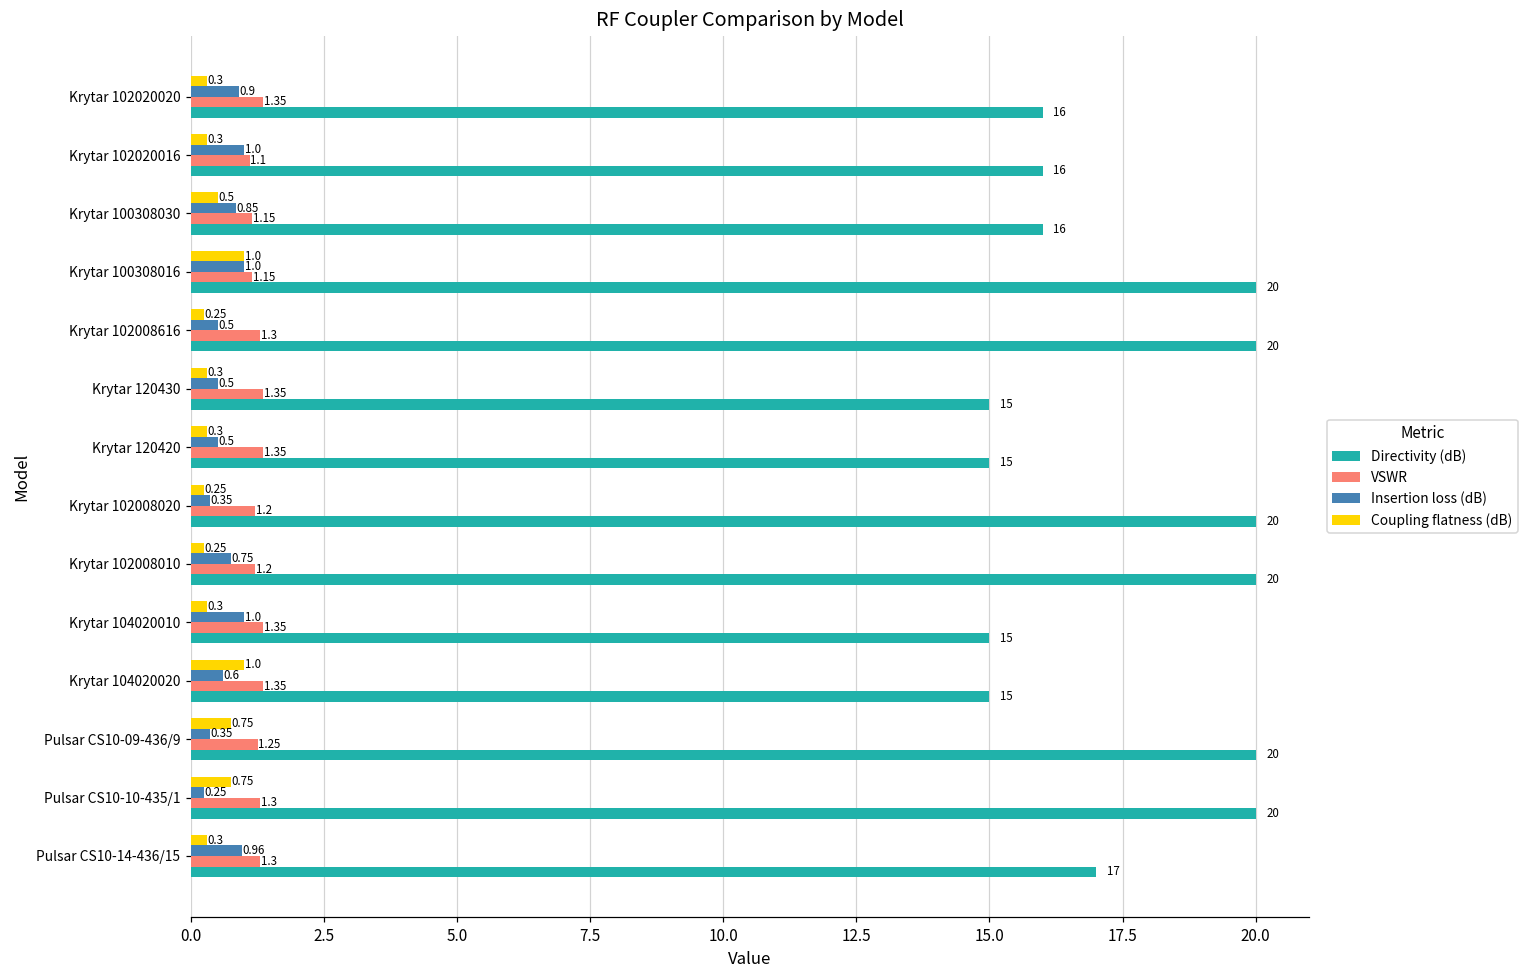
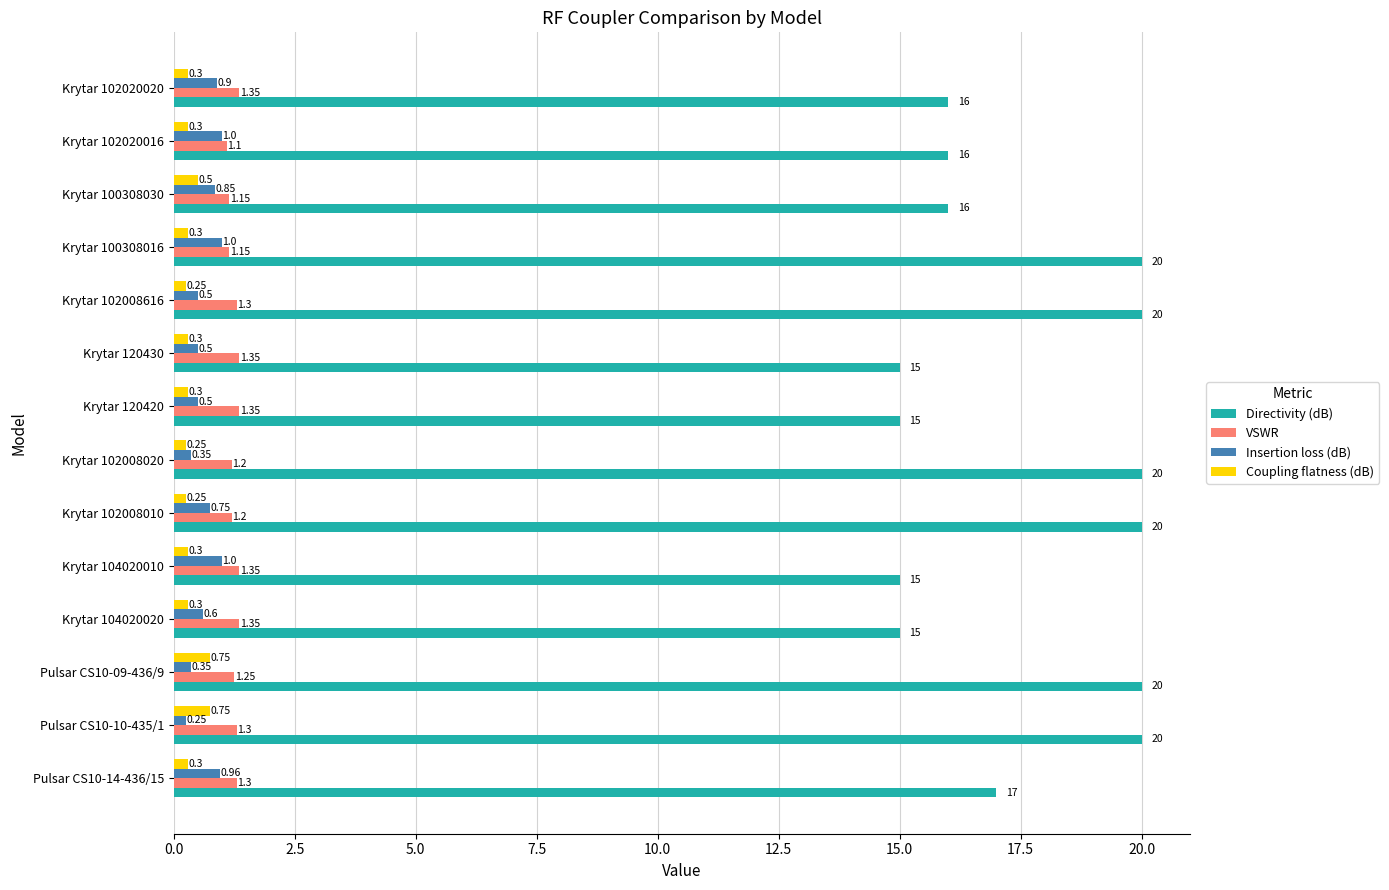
Coupling flatness (dB), Krytar 100308016: 1.0 -> 0.3
Coupling flatness (dB), Krytar 104020020: 1.0 -> 0.3
